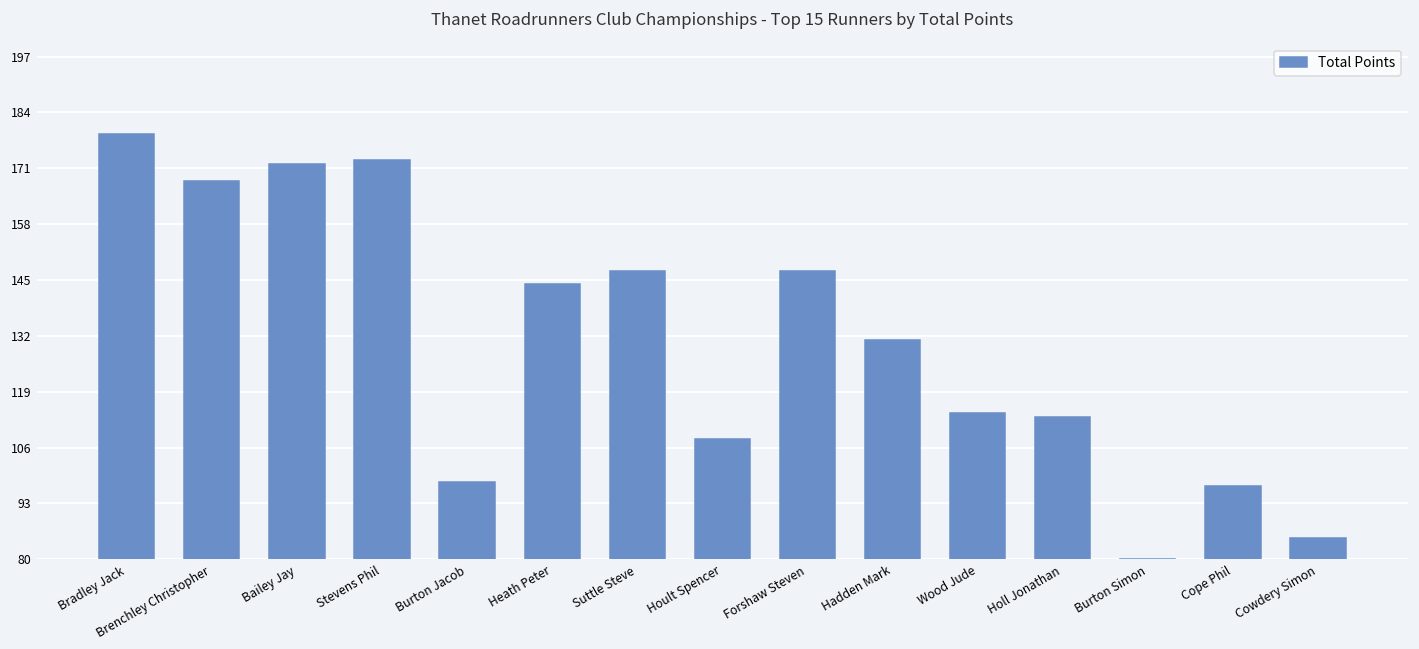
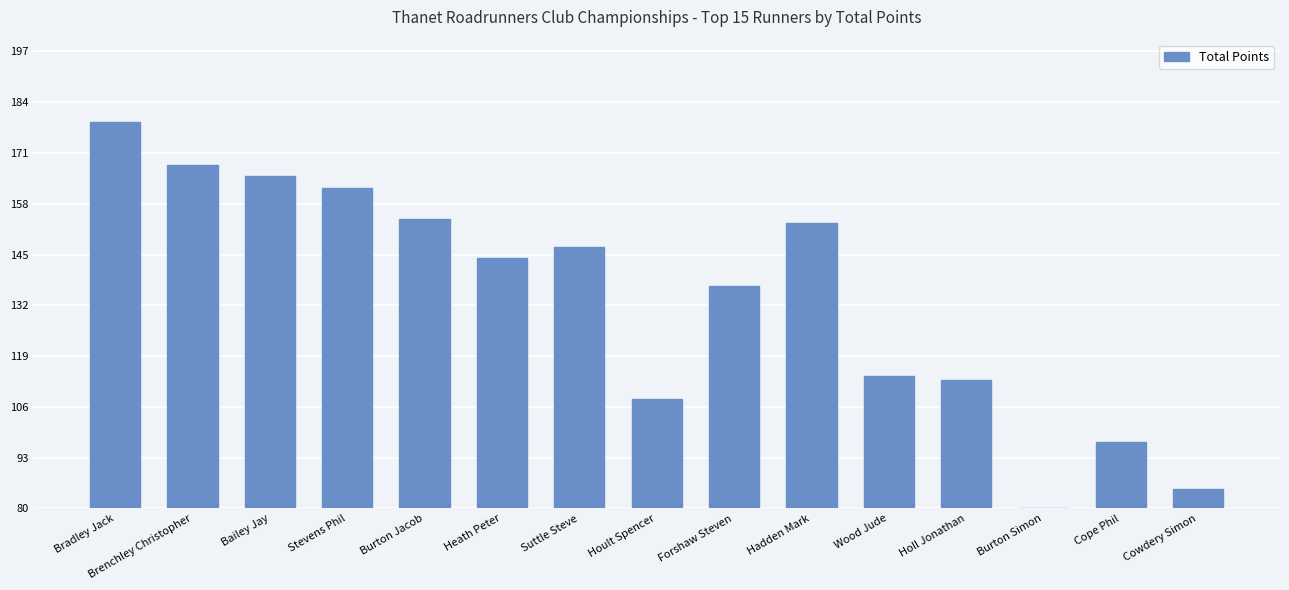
Bailey Jay: 172 -> 165
Stevens Phil: 173 -> 162
Burton Jacob: 98 -> 154
Forshaw Steven: 147 -> 137
Hadden Mark: 131 -> 153
